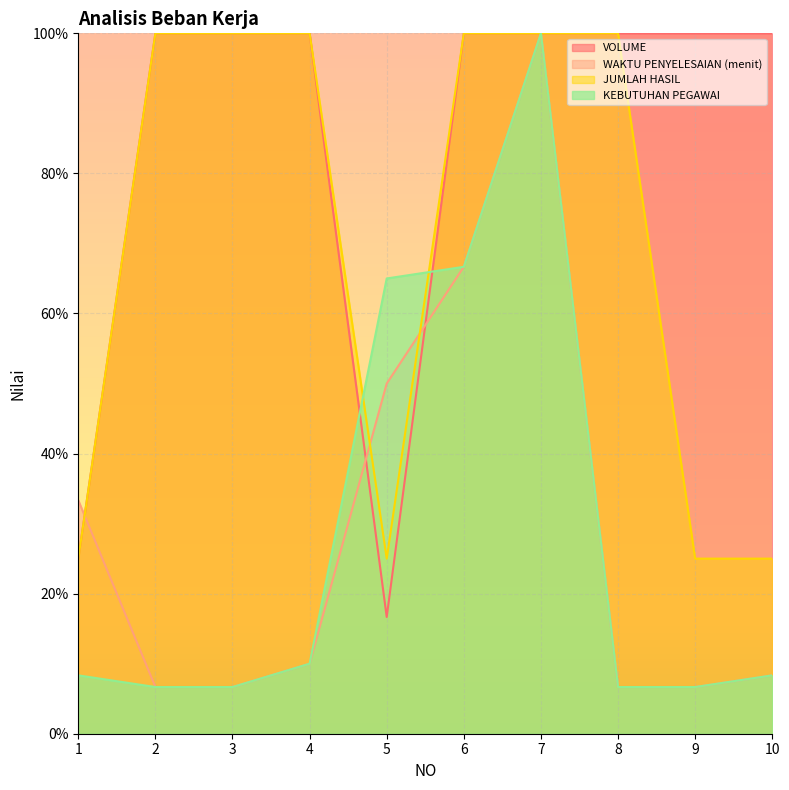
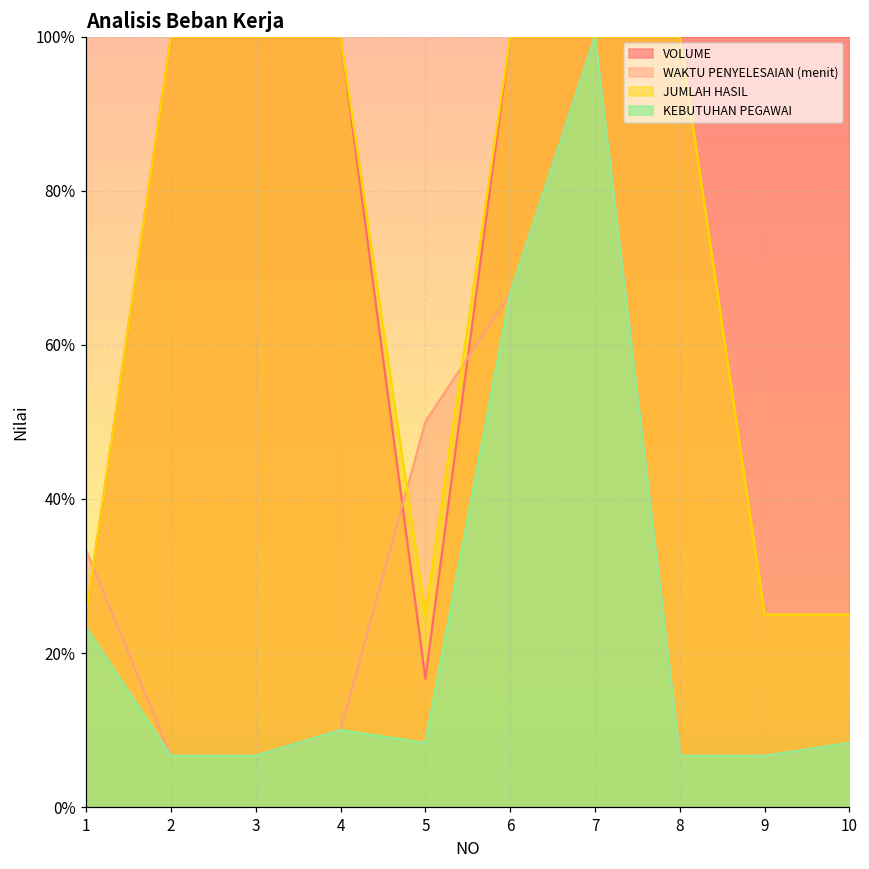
KEBUTUHAN PEGAWAI, 1: 8% -> 23%
KEBUTUHAN PEGAWAI, 5: 65% -> 8%
